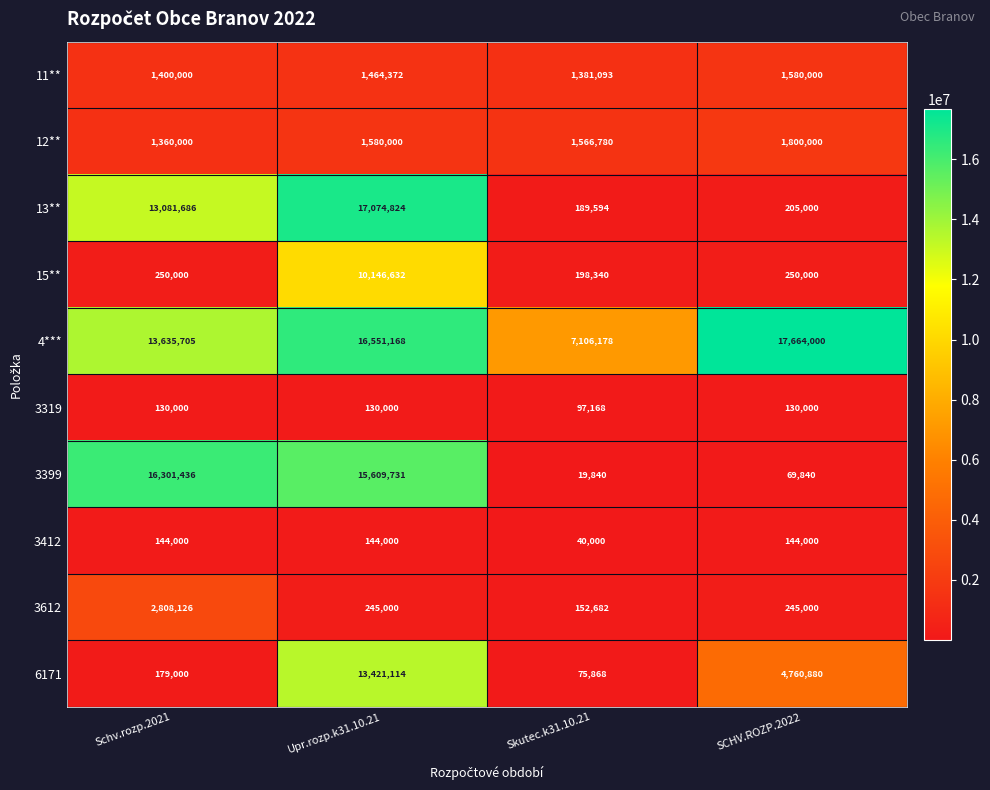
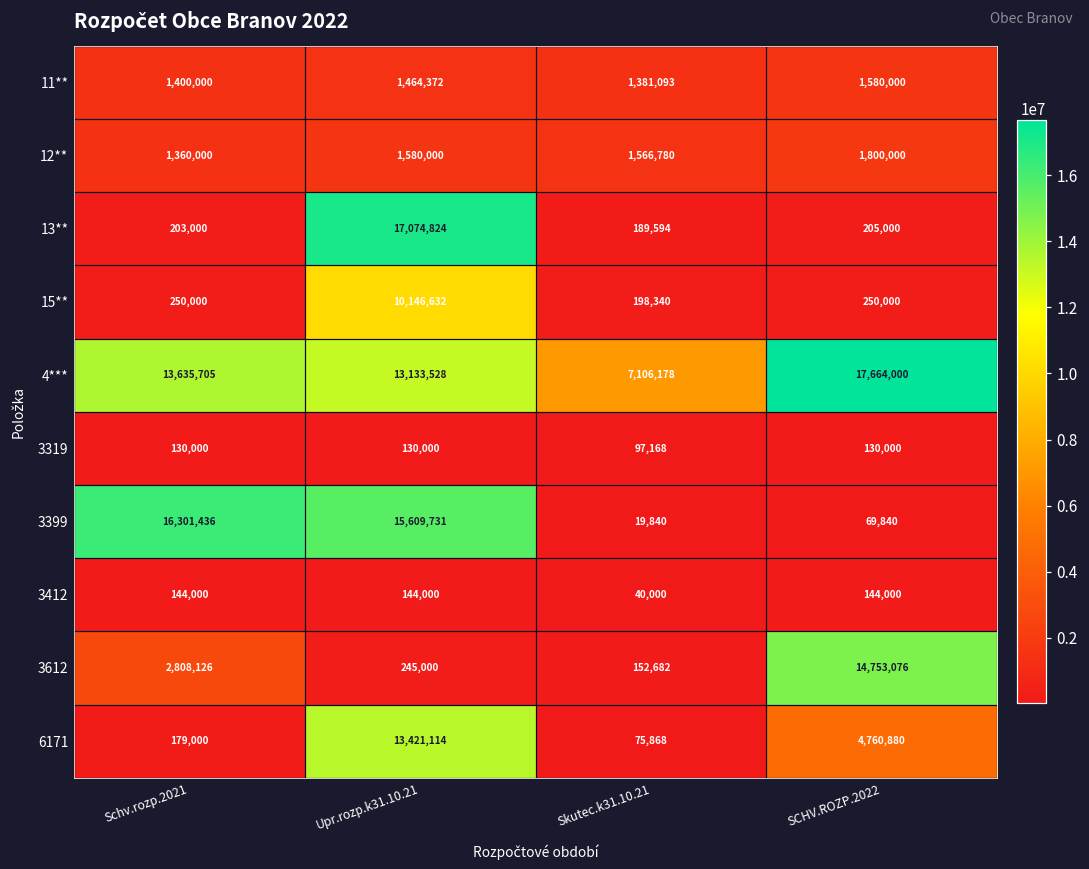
13**, Schv.rozp.2021: 13,081,686 -> 203,000
4***, Upr.rozp.k31.10.21: 16,551,168 -> 13,133,528
3612, SCHV.ROZP.2022: 245,000 -> 14,753,076
